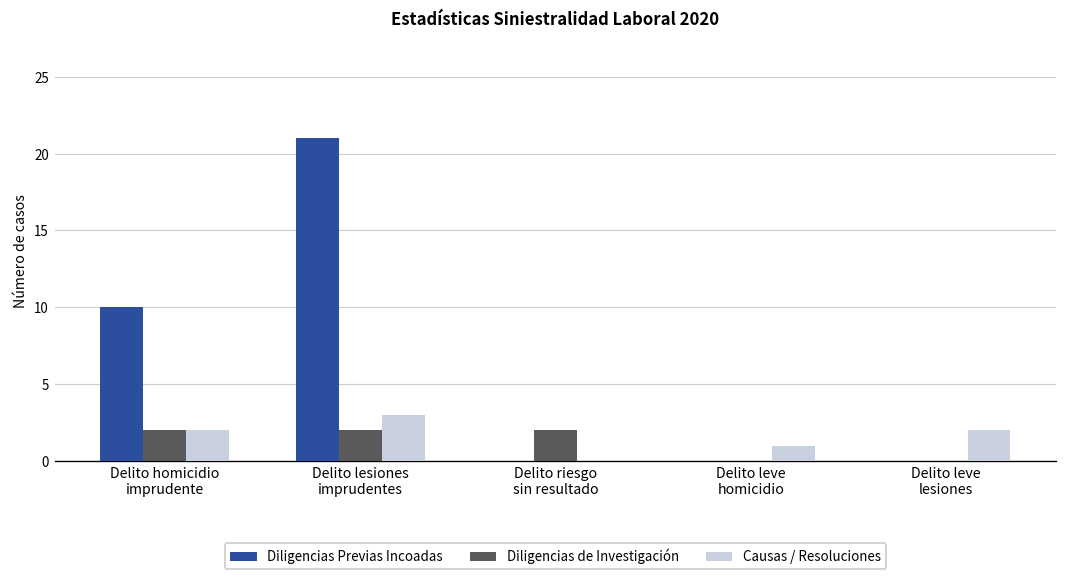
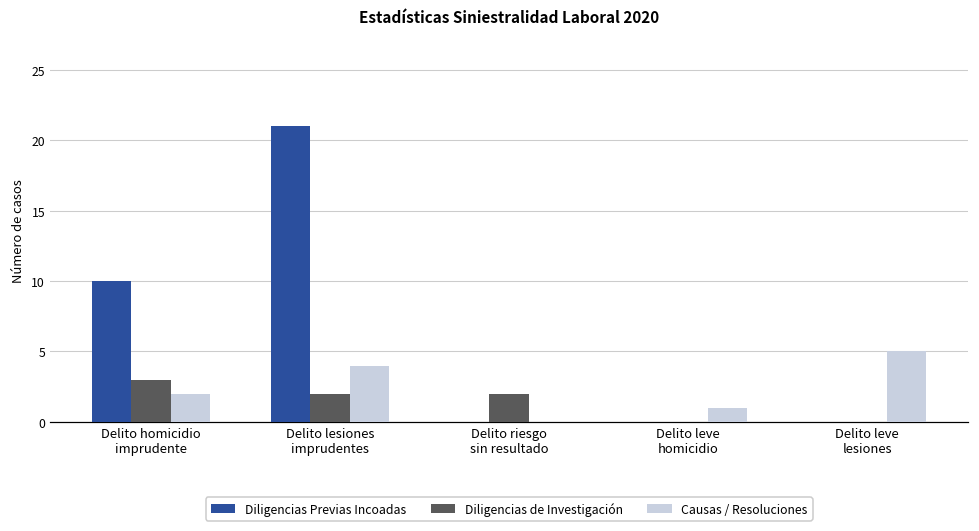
Diligencias de Investigación, Delito homicidio imprudente: 2 -> 3
Causas / Resoluciones, Delito lesiones imprudentes: 3 -> 4
Causas / Resoluciones, Delito leve lesiones: 2 -> 5
